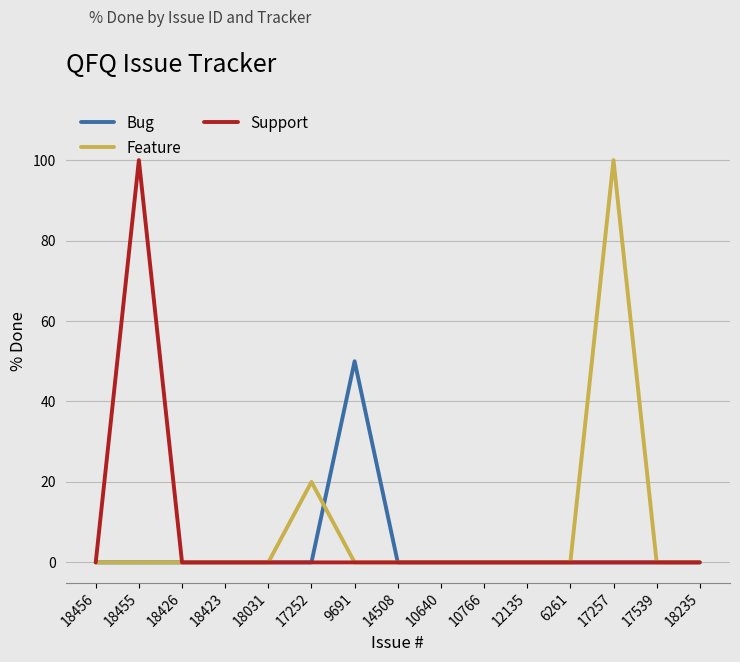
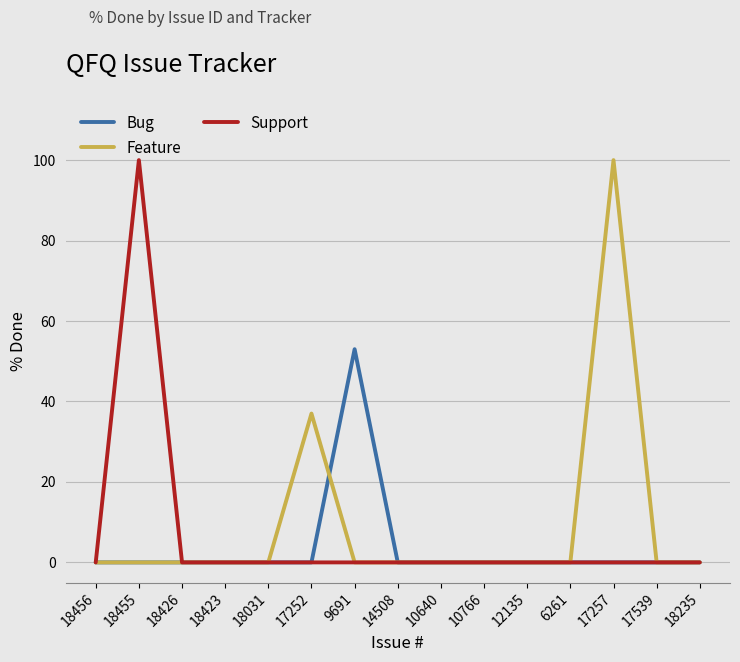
Feature, 17252: 20 -> 37
Bug, 9691: 50 -> 53
